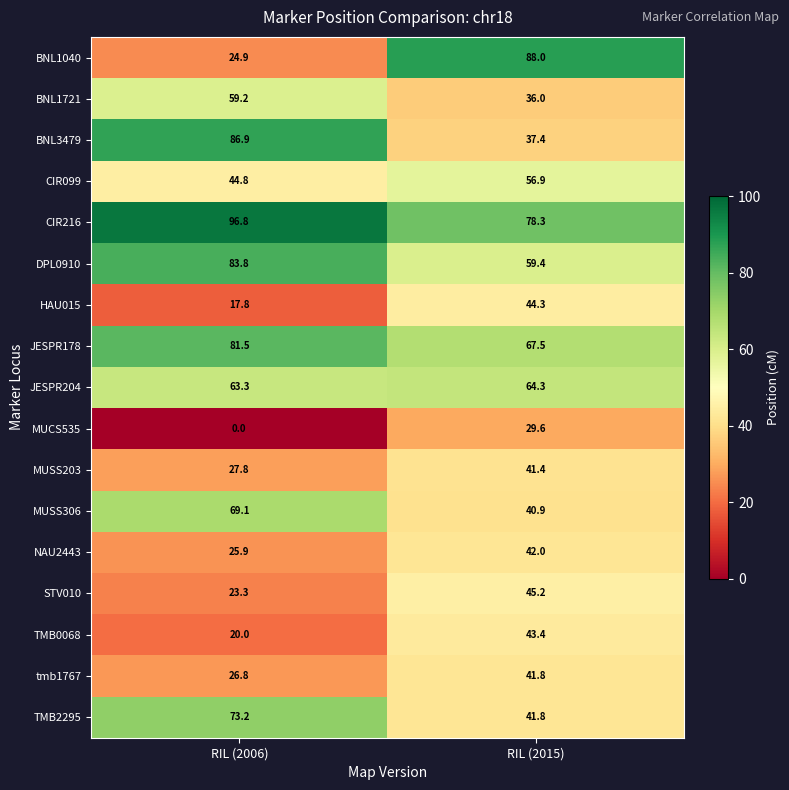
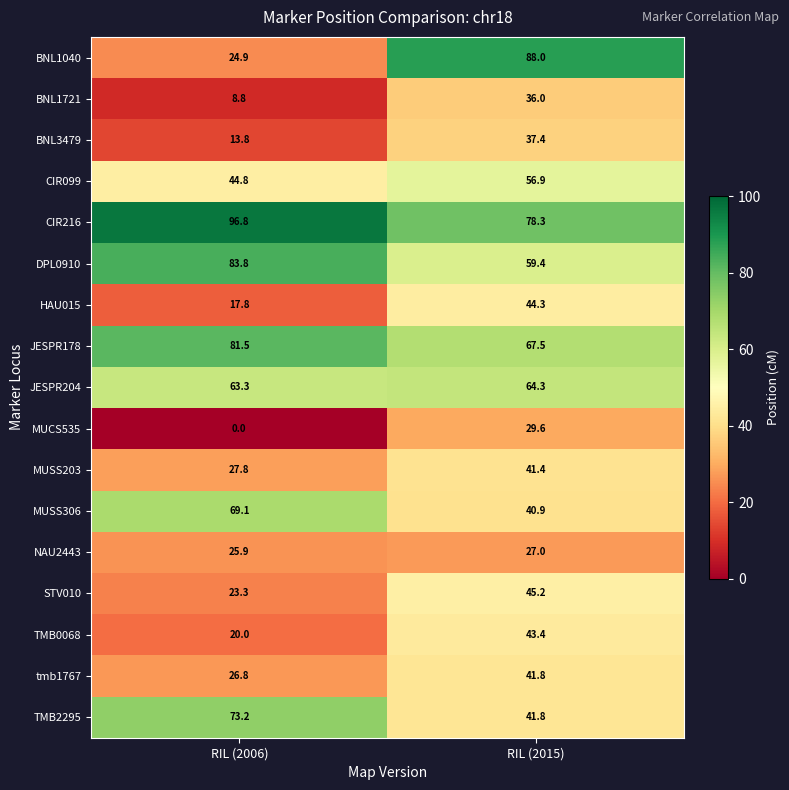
BNL1721, RIL (2006): 59.2 -> 8.8
BNL3479, RIL (2006): 86.9 -> 13.8
NAU2443, RIL (2015): 42.0 -> 27.0
